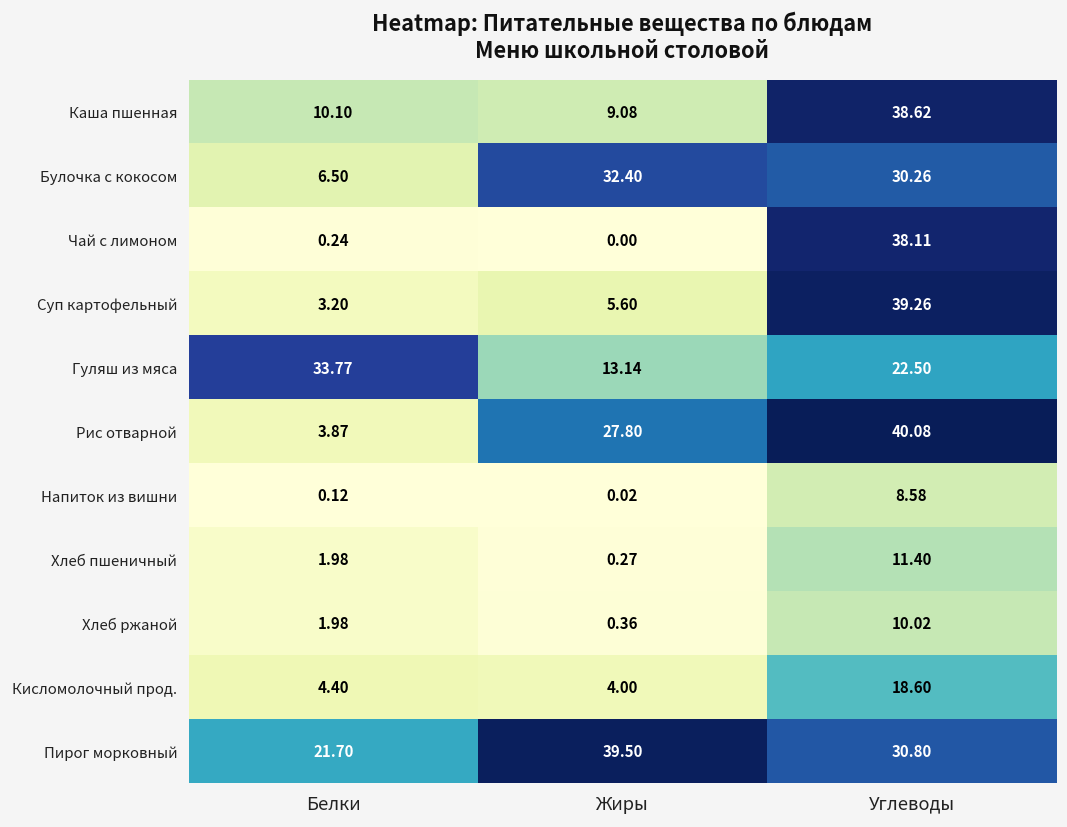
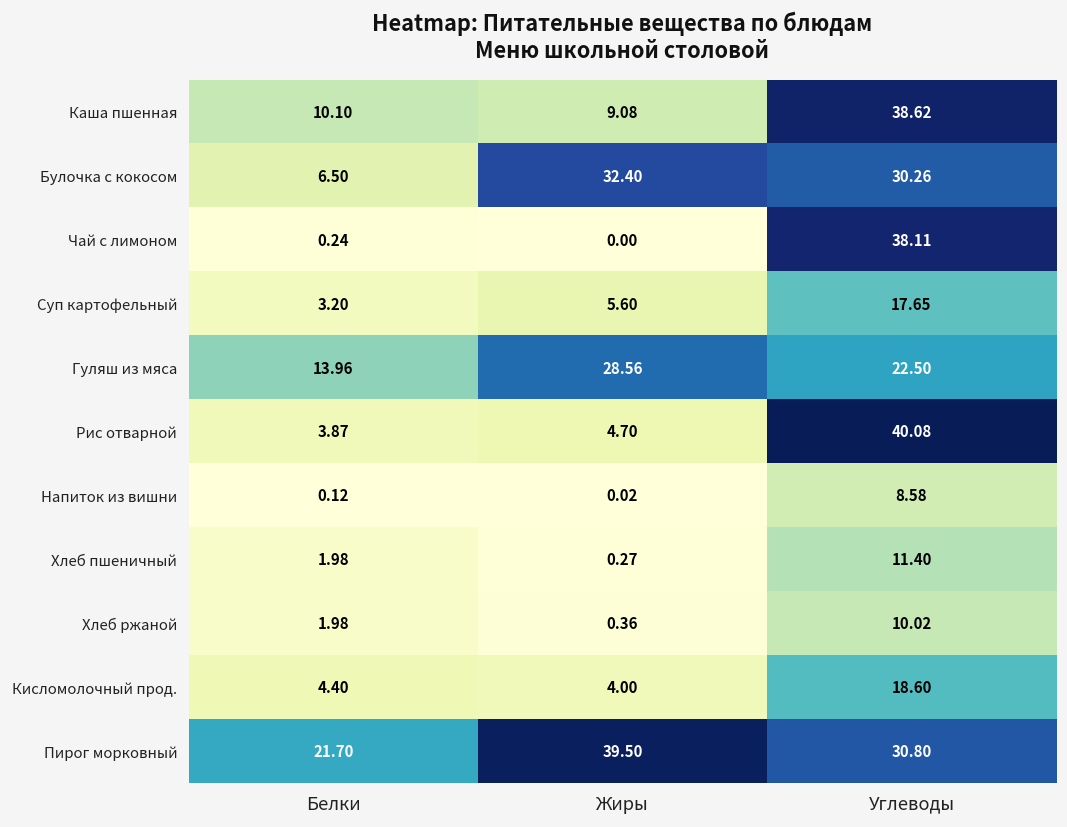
Суп картофельный, Углеводы: 39.26 -> 17.65
Гуляш из мяса, Белки: 33.77 -> 13.96
Гуляш из мяса, Жиры: 13.14 -> 28.56
Рис отварной, Жиры: 27.80 -> 4.70
